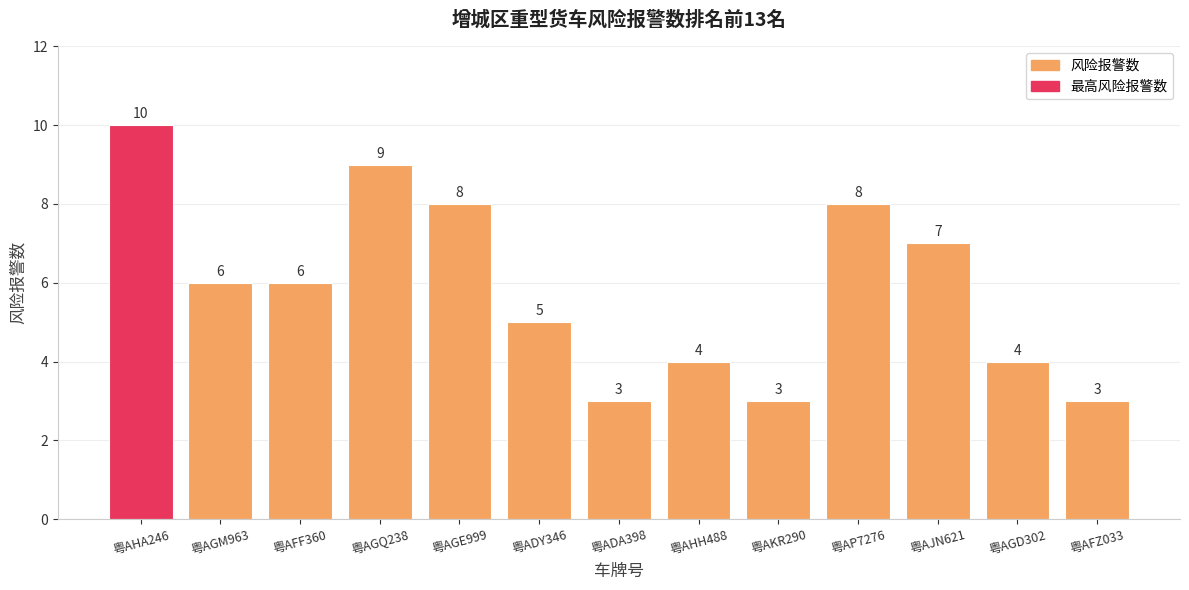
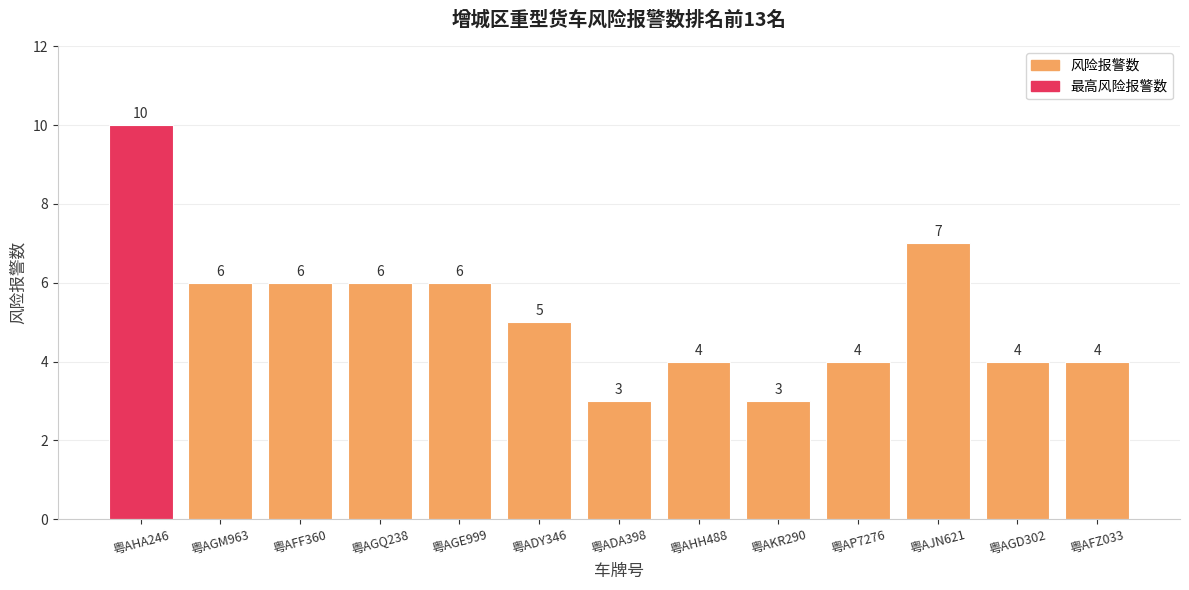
粤AGQ238: 9 -> 6
粤AGE999: 8 -> 6
粤AP7276: 8 -> 4
粤AFZ033: 3 -> 4
